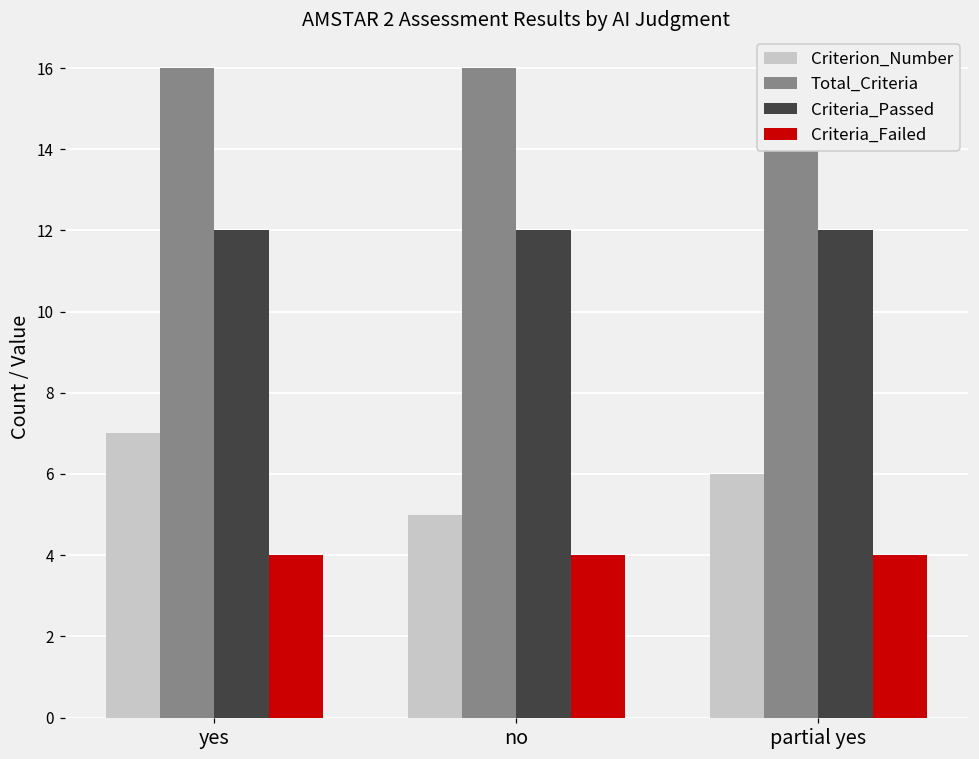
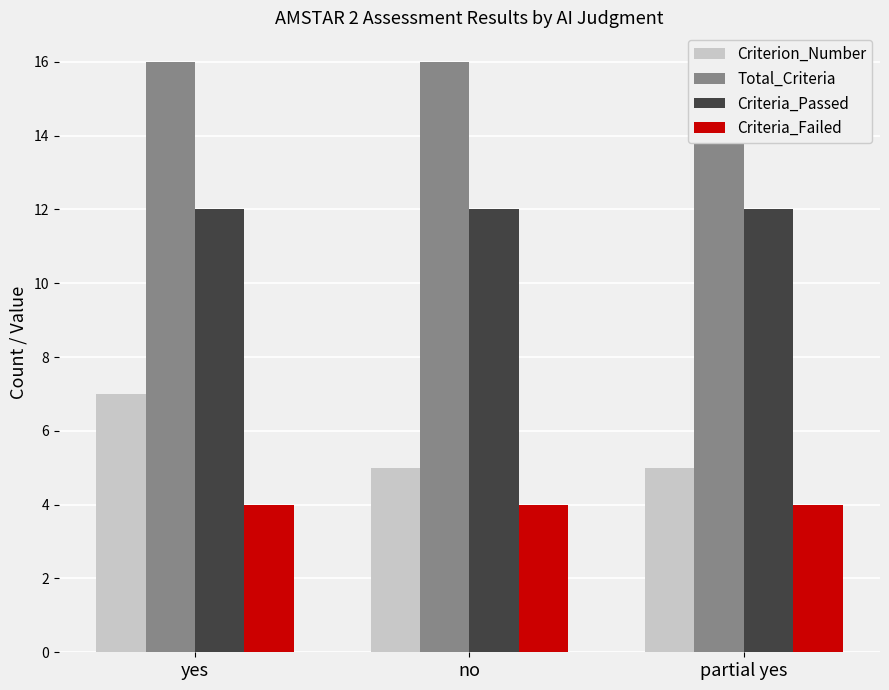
Criterion_Number, partial yes: 6 -> 5
